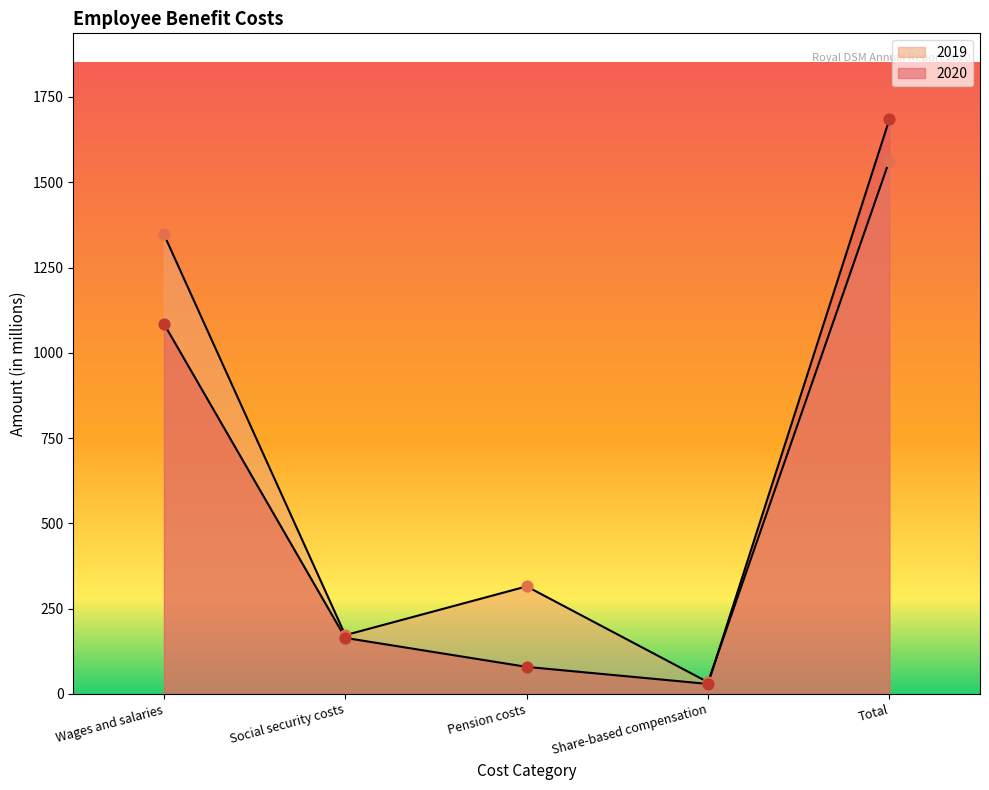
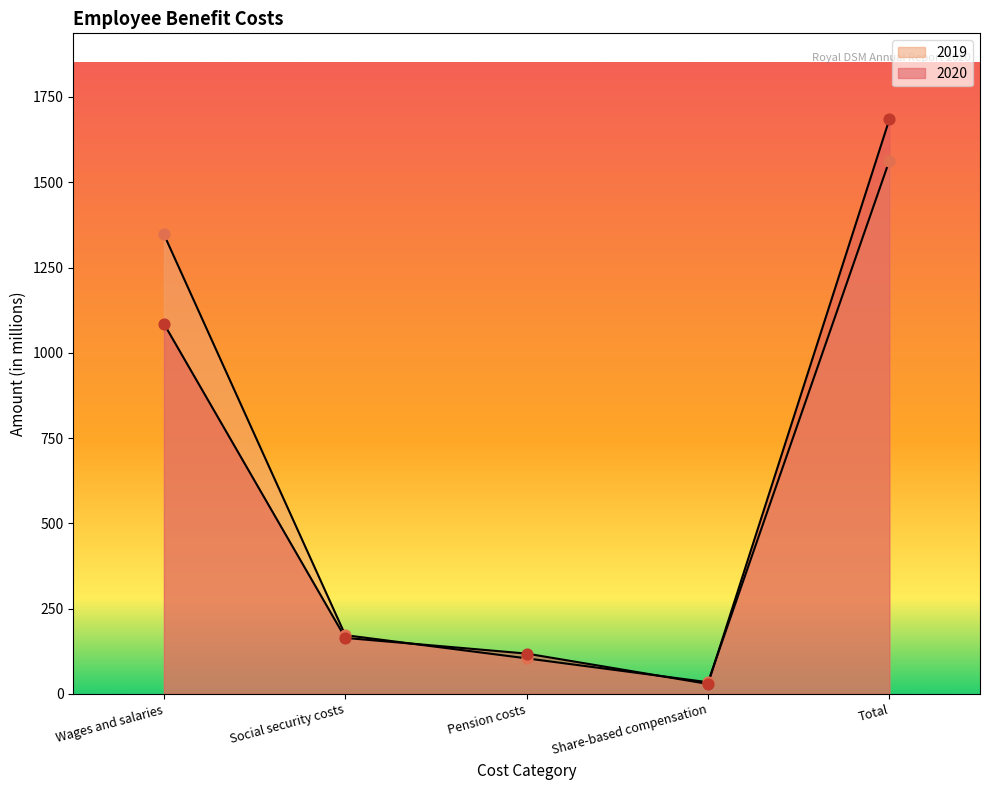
2019, Pension costs: 320 -> 100
2020, Pension costs: 80 -> 120
